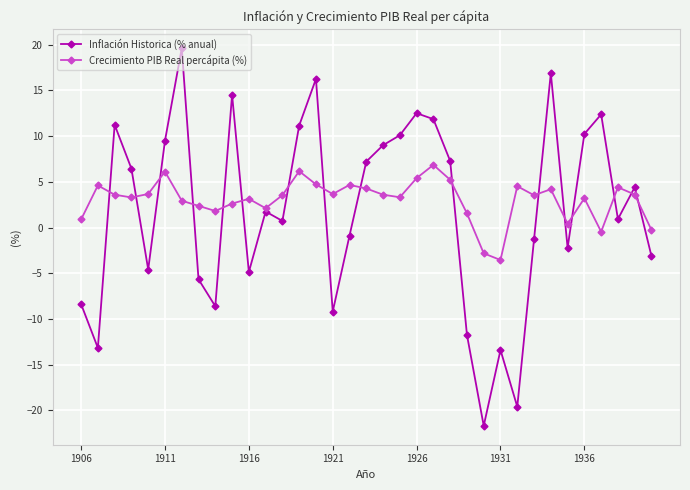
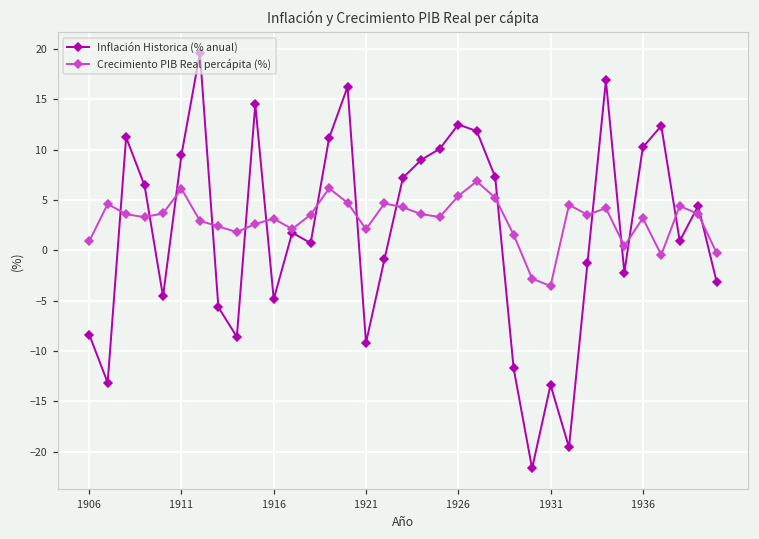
Crecimiento PIB Real percápita (%), 1921: 4 -> 2
